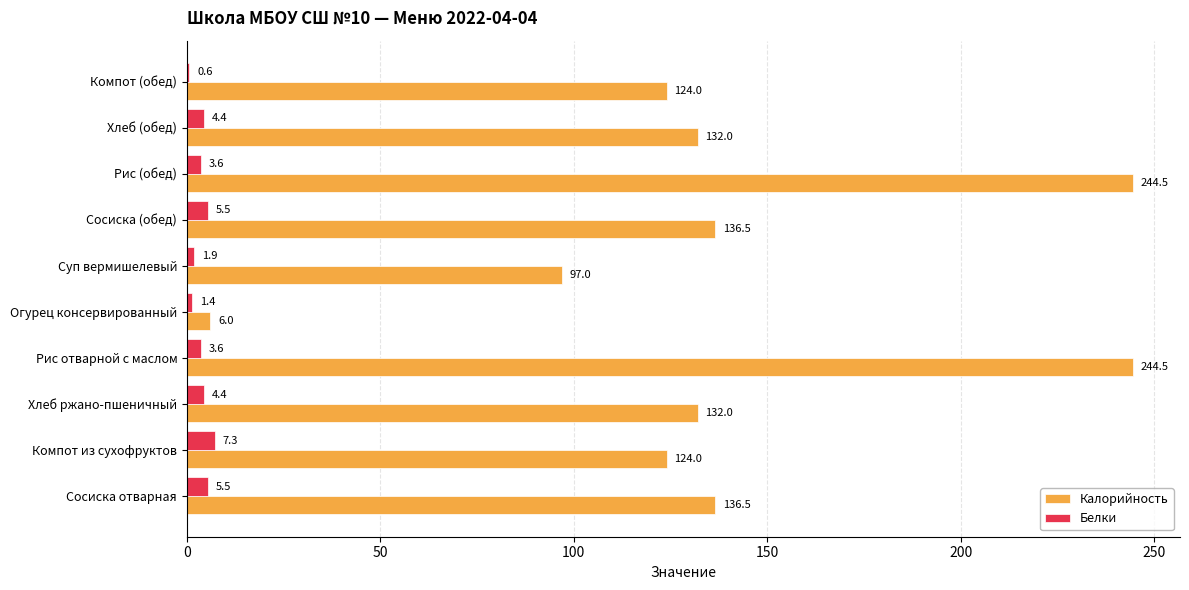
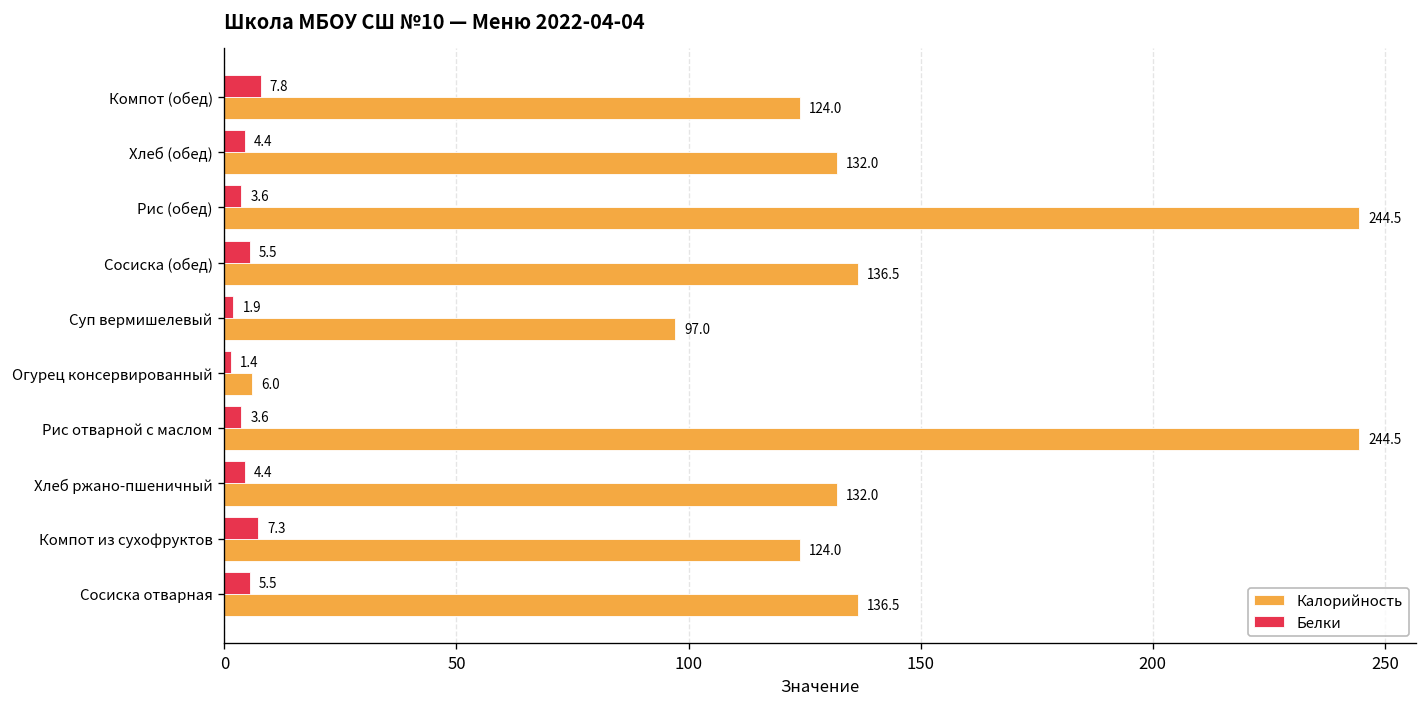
Белки, Компот (обед): 0.6 -> 7.8
